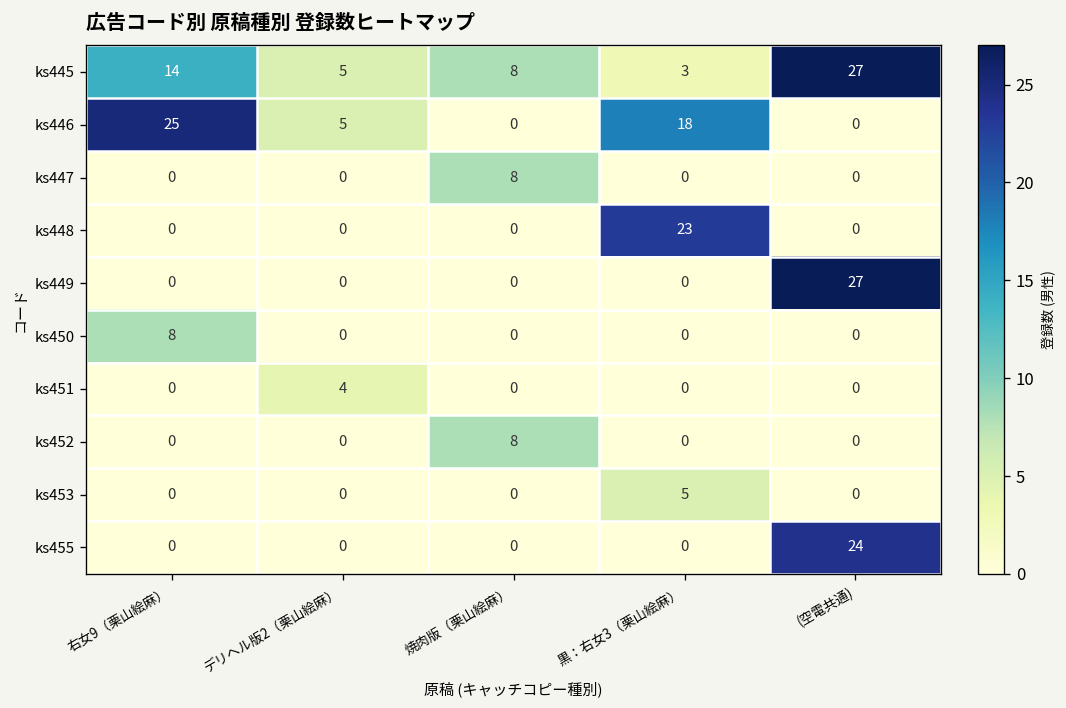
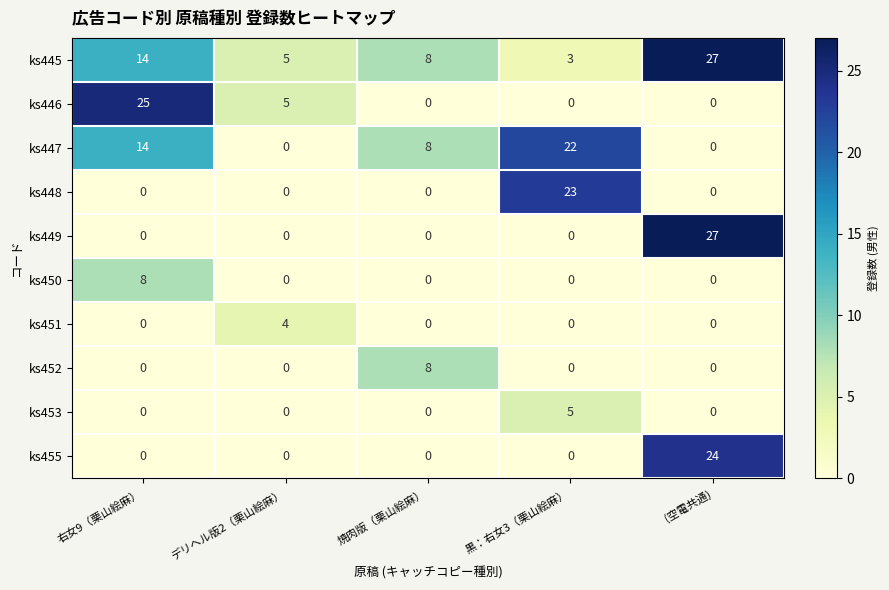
ks446, 黒：右女3（栗山絵麻）: 18 -> 0
ks447, 右女9（栗山絵麻）: 0 -> 14
ks447, 黒：右女3（栗山絵麻）: 0 -> 22
